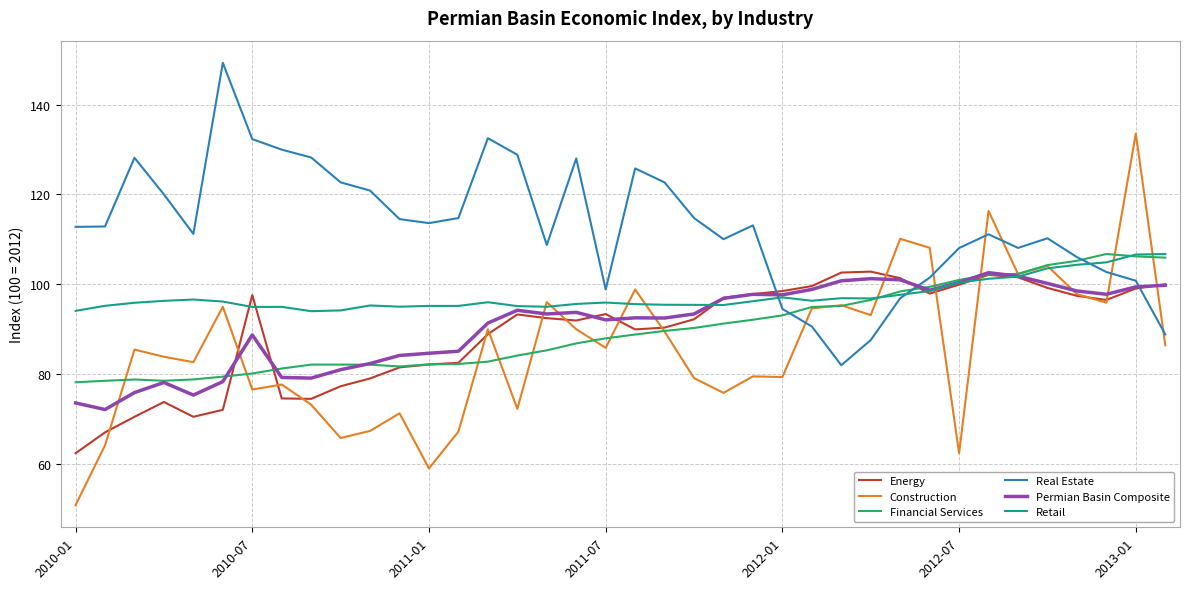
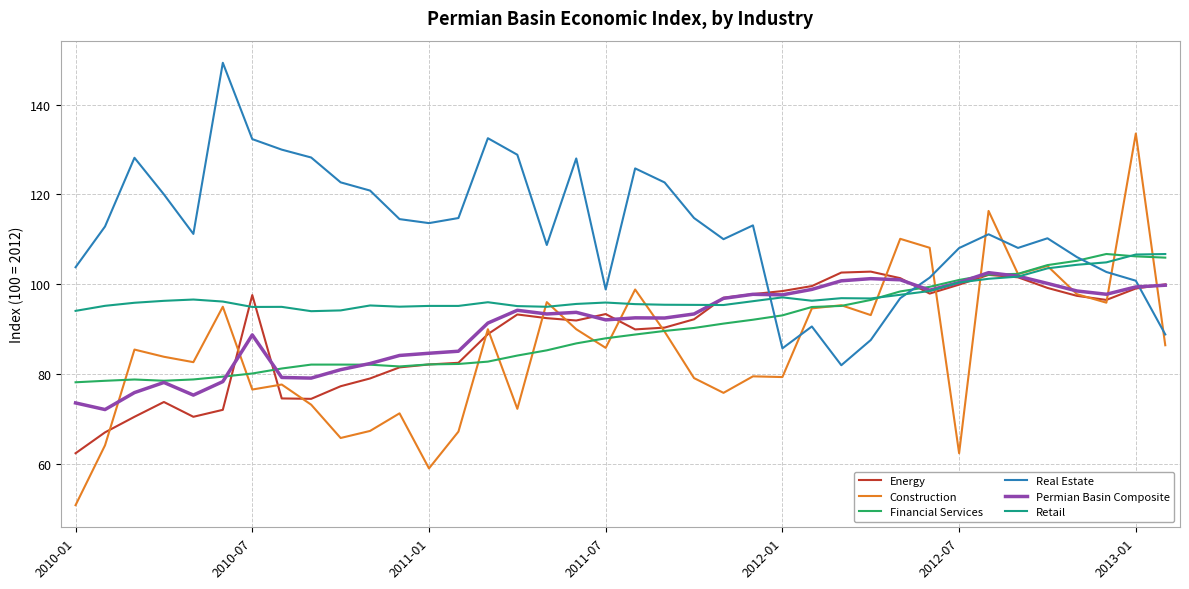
Real Estate, 2010-01: 113 -> 104
Real Estate, 2012-01: 95 -> 86
